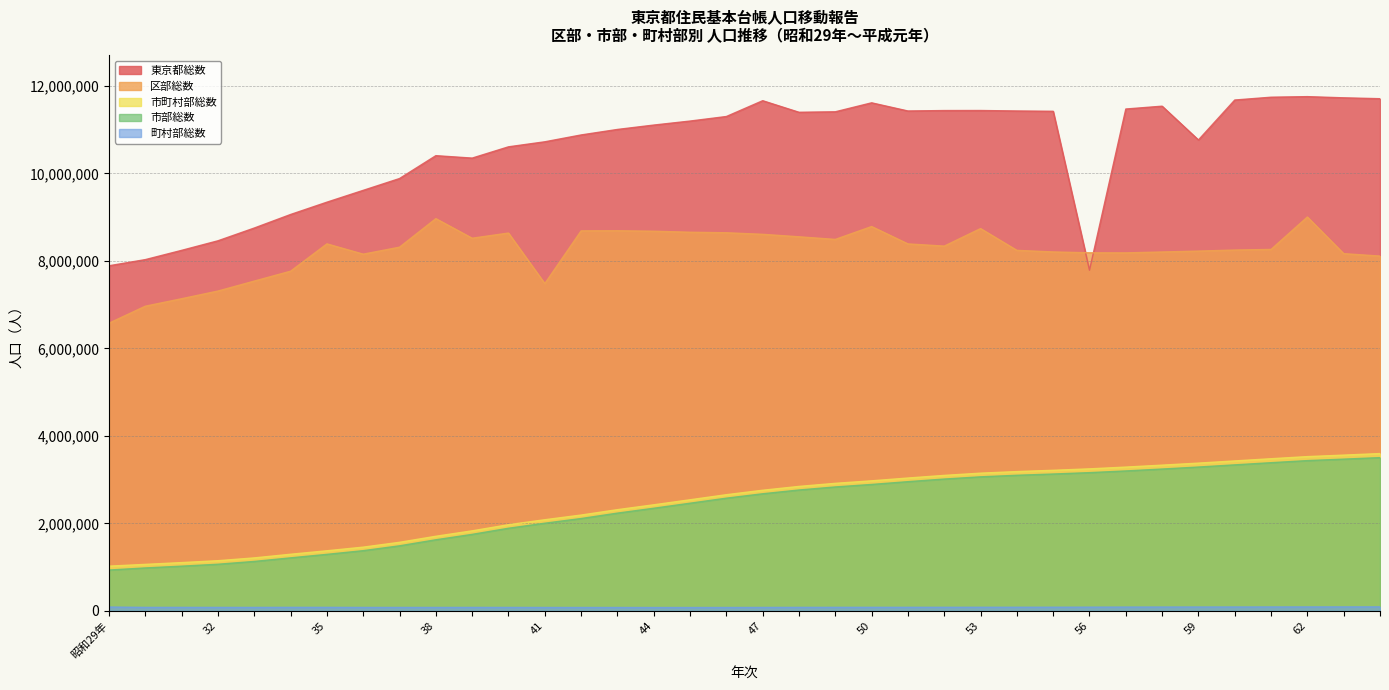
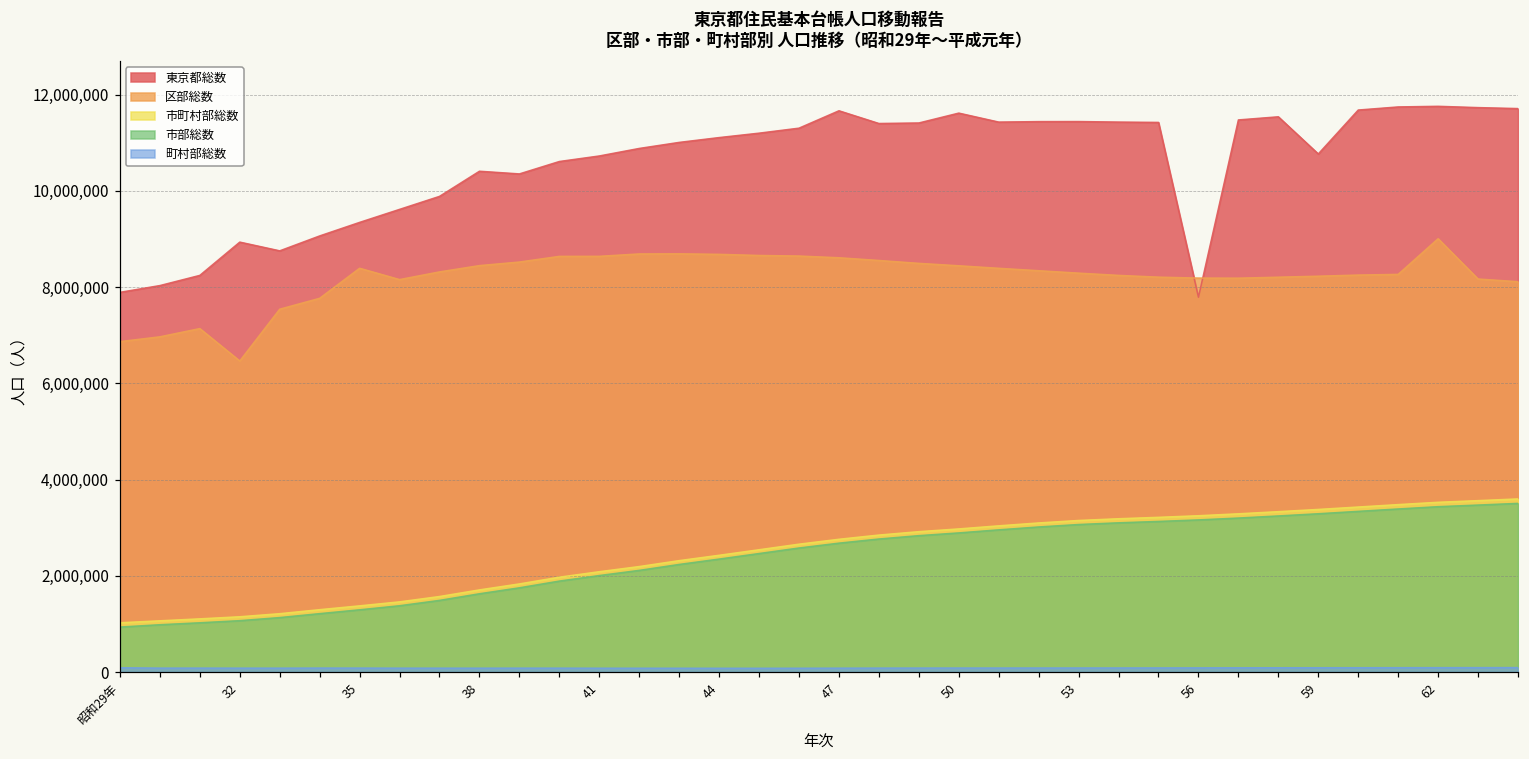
区部総数, 昭和29年: 6,600,000 -> 6,900,000
東京都総数, 32: 8,500,000 -> 8,900,000
区部総数, 32: 7,300,000 -> 6,500,000
区部総数, 38: 9,000,000 -> 8,400,000
区部総数, 41: 7,500,000 -> 8,600,000
区部総数, 50: 8,800,000 -> 8,400,000
区部総数, 53: 8,700,000 -> 8,300,000
